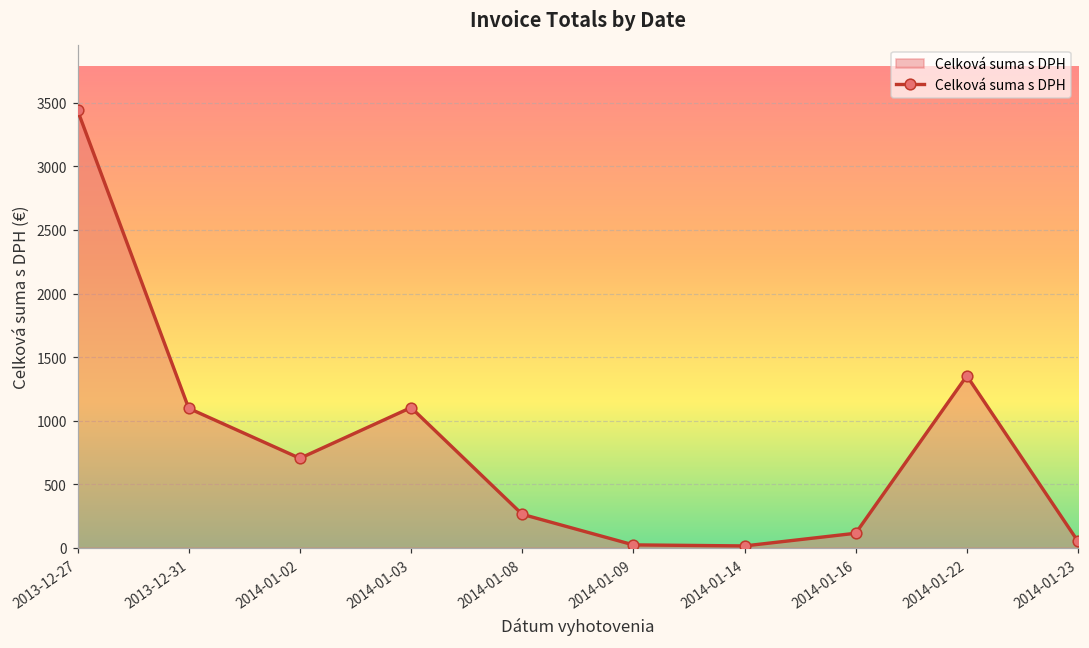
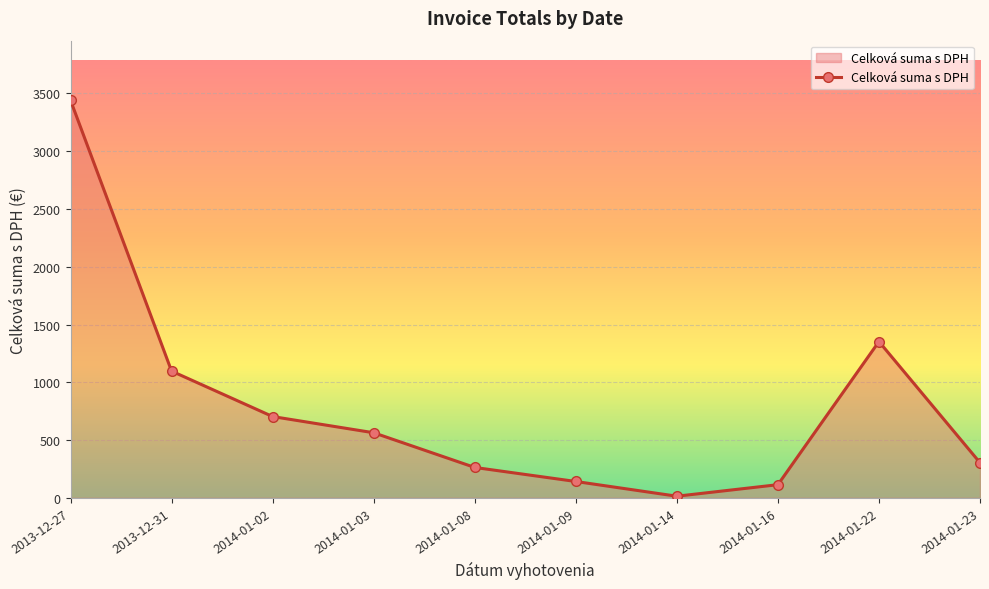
2014-01-03: 1100 -> 560
2014-01-09: 20 -> 140
2014-01-23: 50 -> 300
